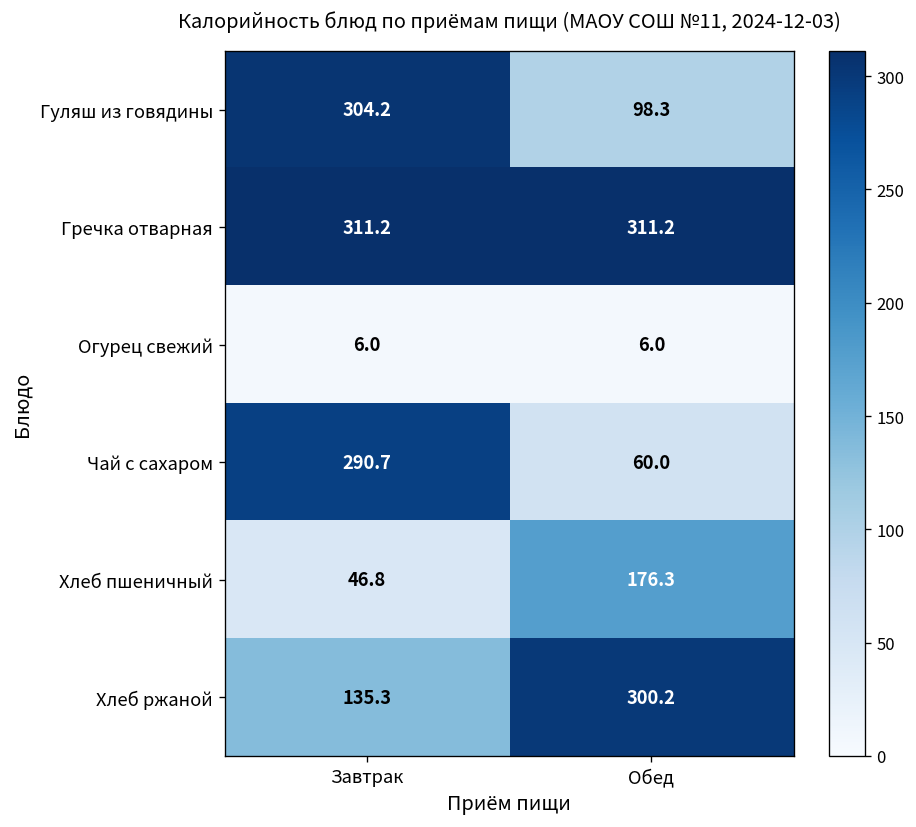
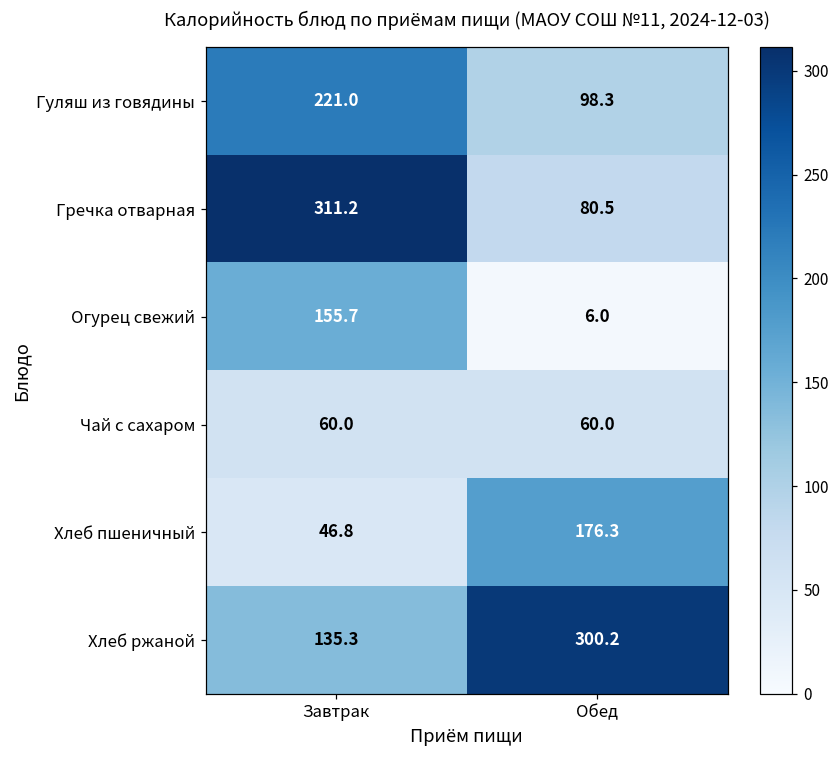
Гуляш из говядины, Завтрак: 304.2 -> 221.0
Гречка отварная, Обед: 311.2 -> 80.5
Огурец свежий, Завтрак: 6.0 -> 155.7
Чай с сахаром, Завтрак: 290.7 -> 60.0
